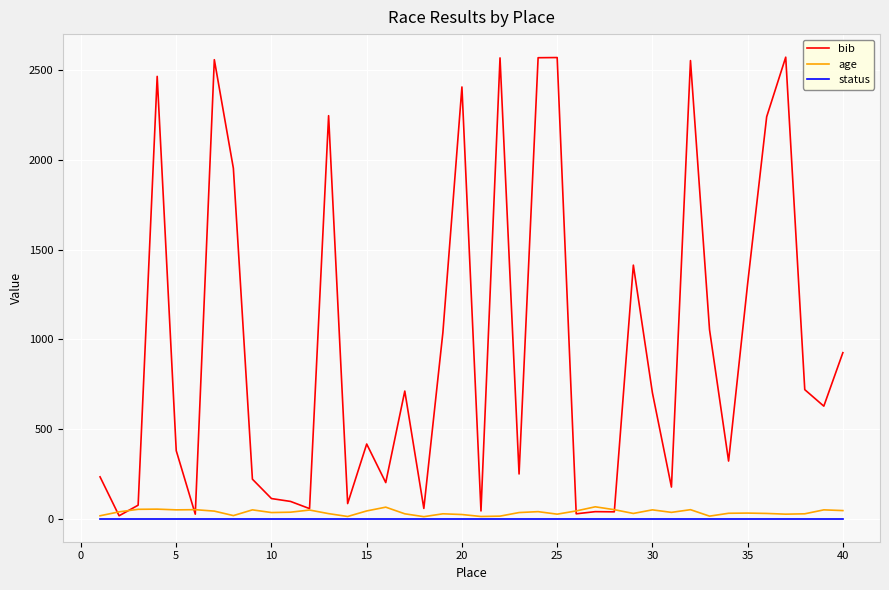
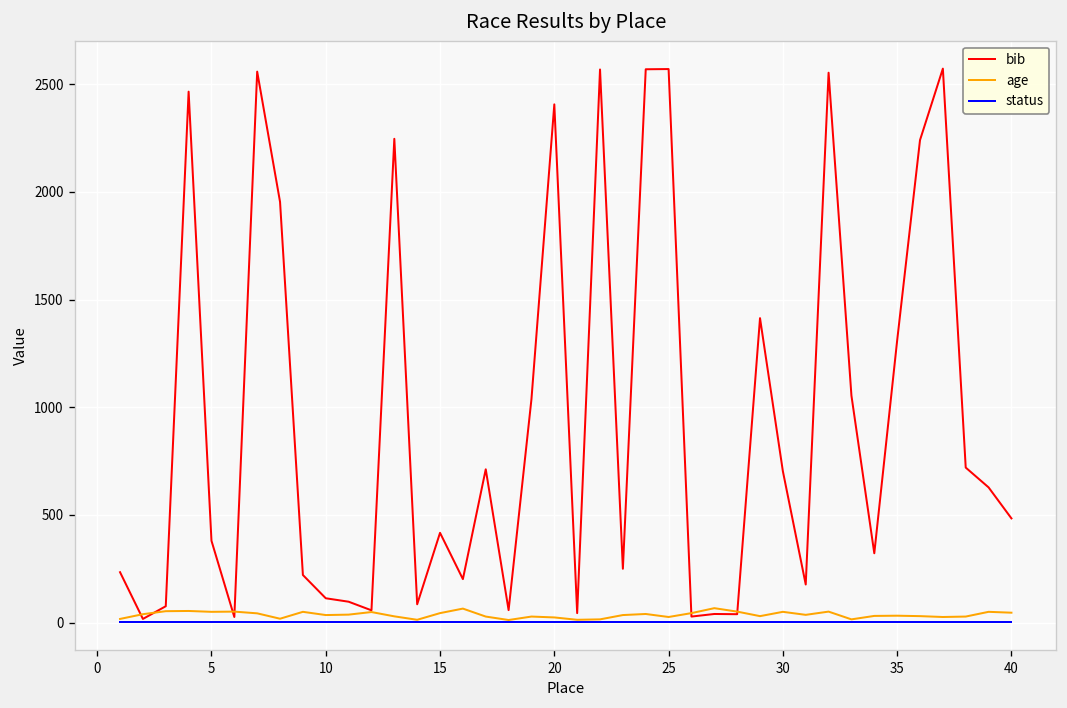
bib, 40: 930 -> 480
